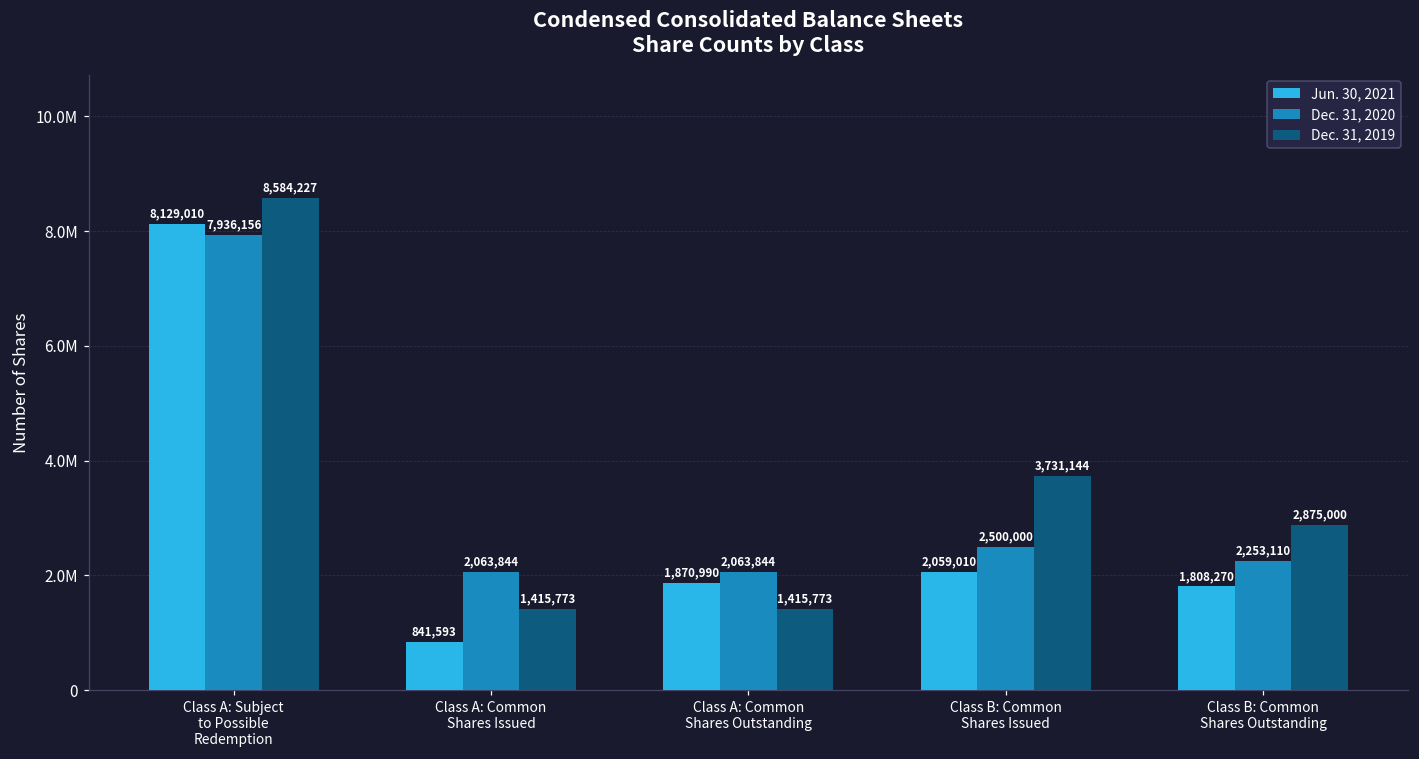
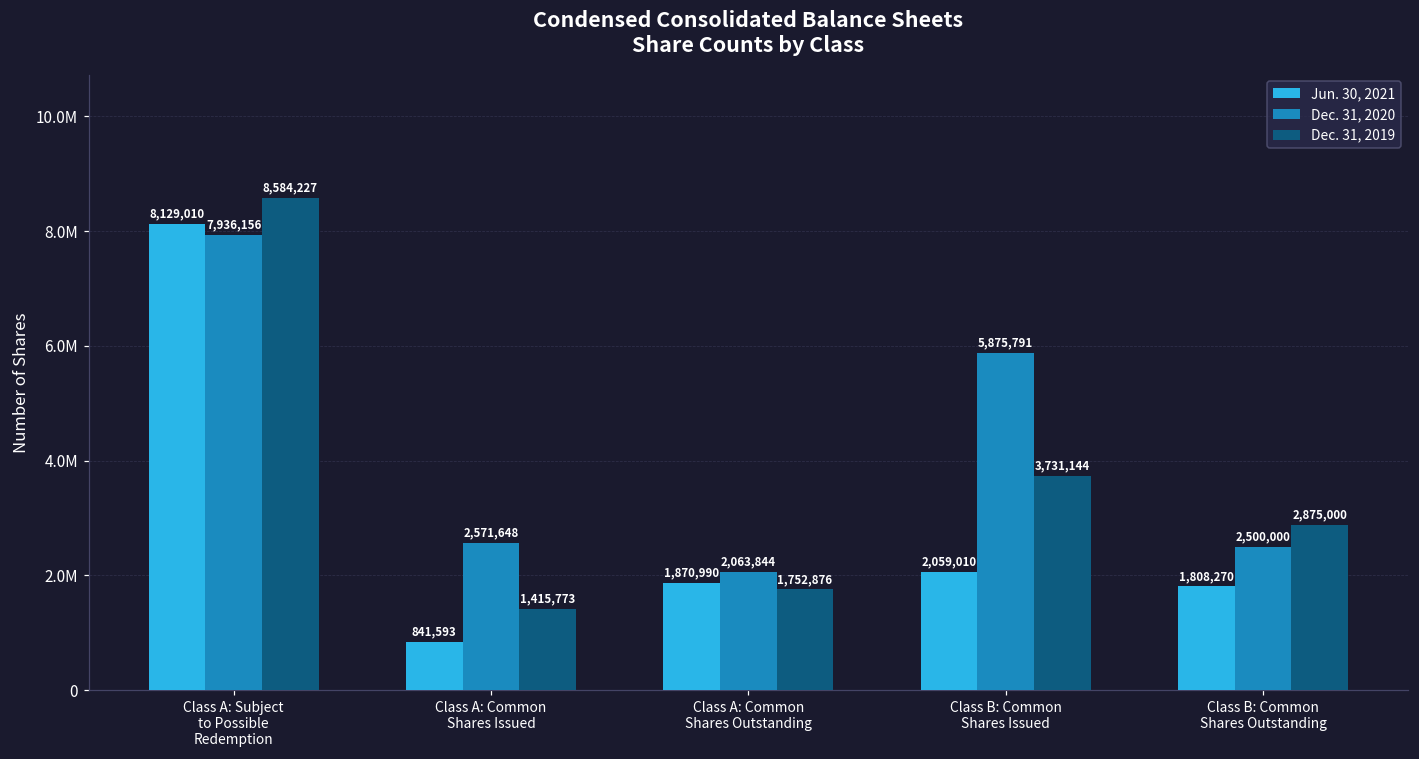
Dec. 31, 2020, Class A: Common Shares Issued: 2,063,844 -> 2,571,648
Dec. 31, 2019, Class A: Common Shares Outstanding: 1,415,773 -> 1,752,876
Dec. 31, 2020, Class B: Common Shares Issued: 2,500,000 -> 5,875,791
Dec. 31, 2020, Class B: Common Shares Outstanding: 2,253,110 -> 2,500,000
